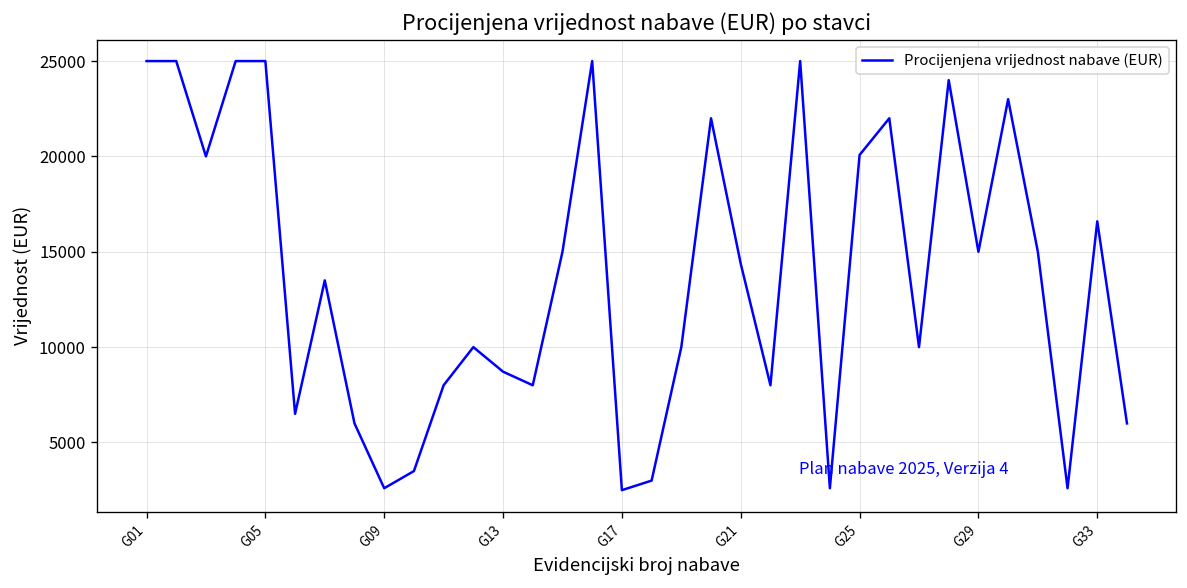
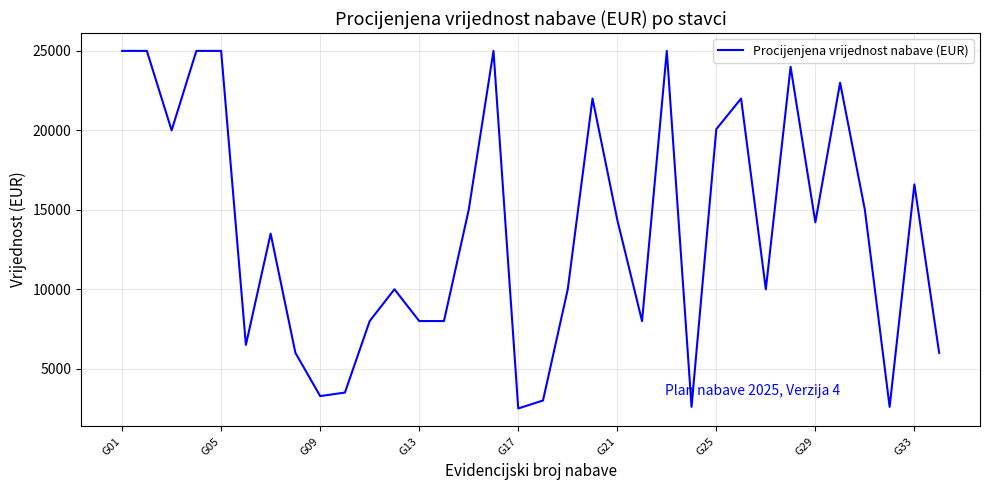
G09: 2600 -> 3300
G13: 8700 -> 8000
G29: 15000 -> 14200
